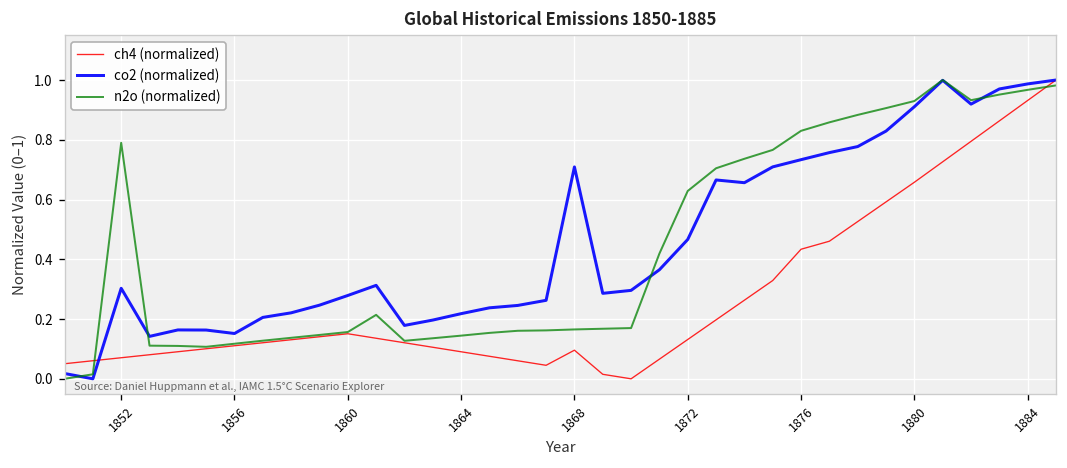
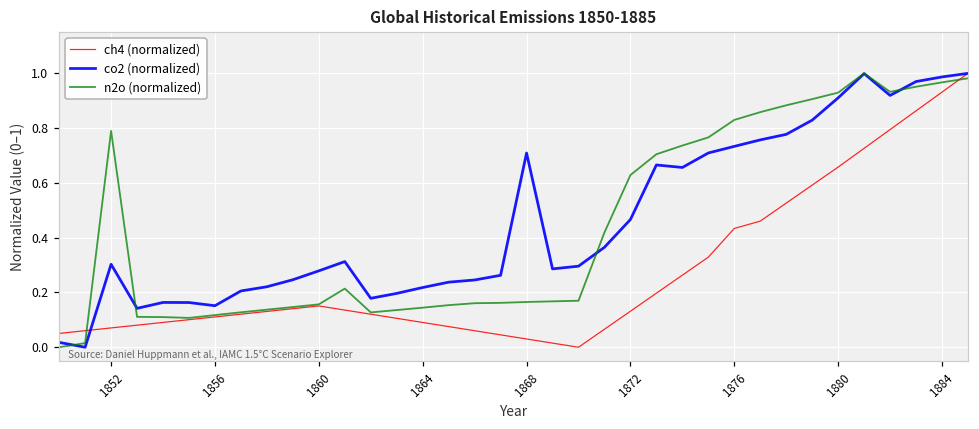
ch4 (normalized), 1868: 0.10 -> 0.03
